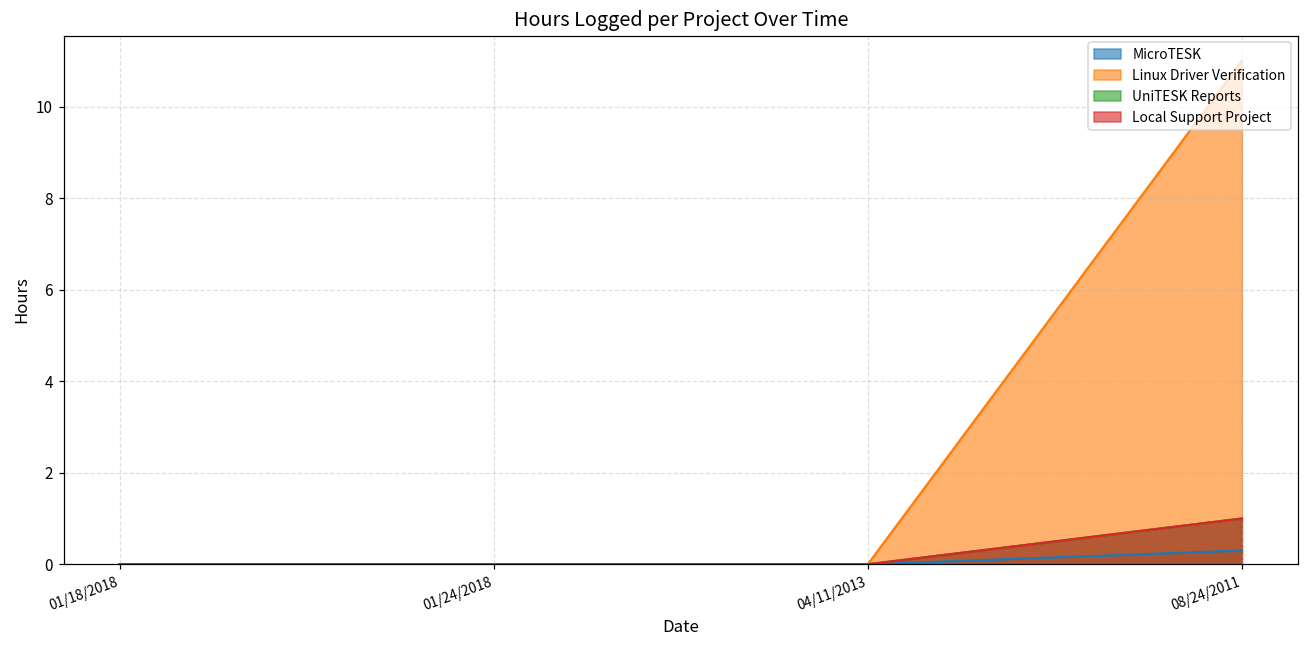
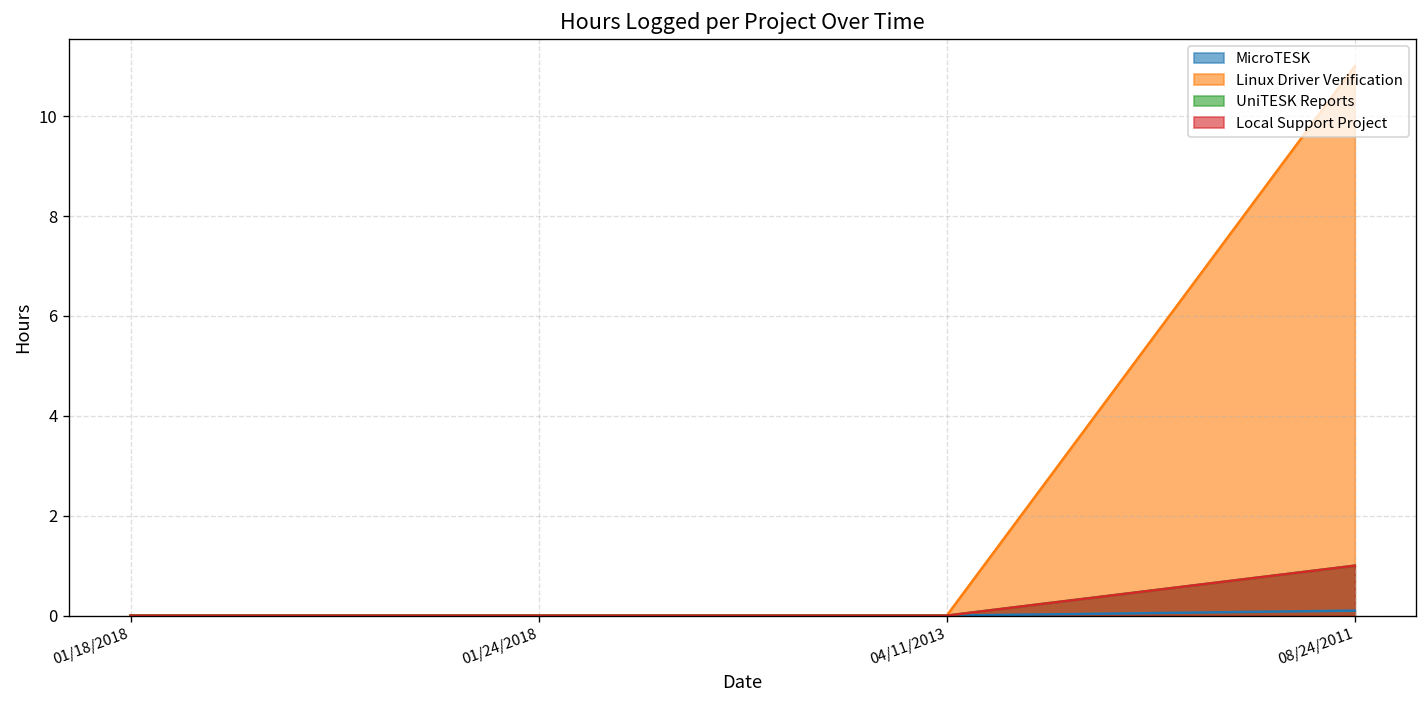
MicroTESK, 08/24/2011: 0.3 -> 0.1
